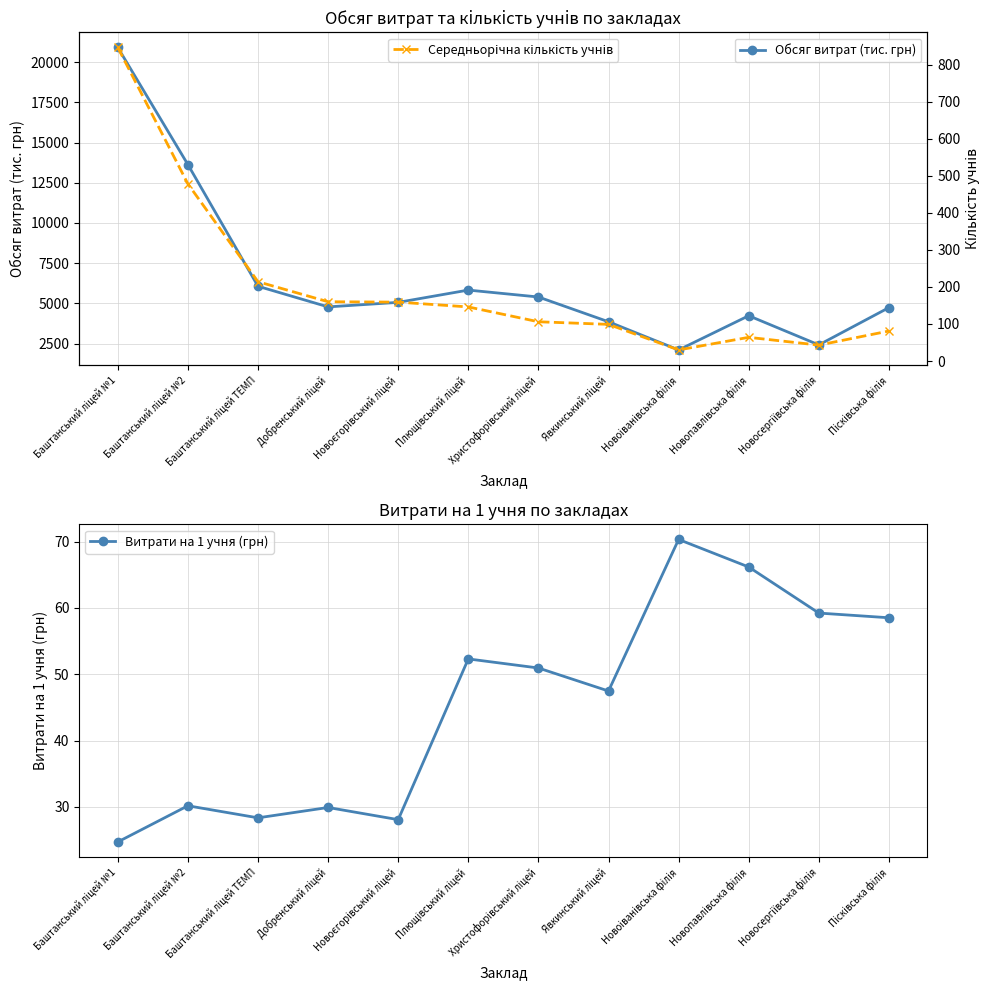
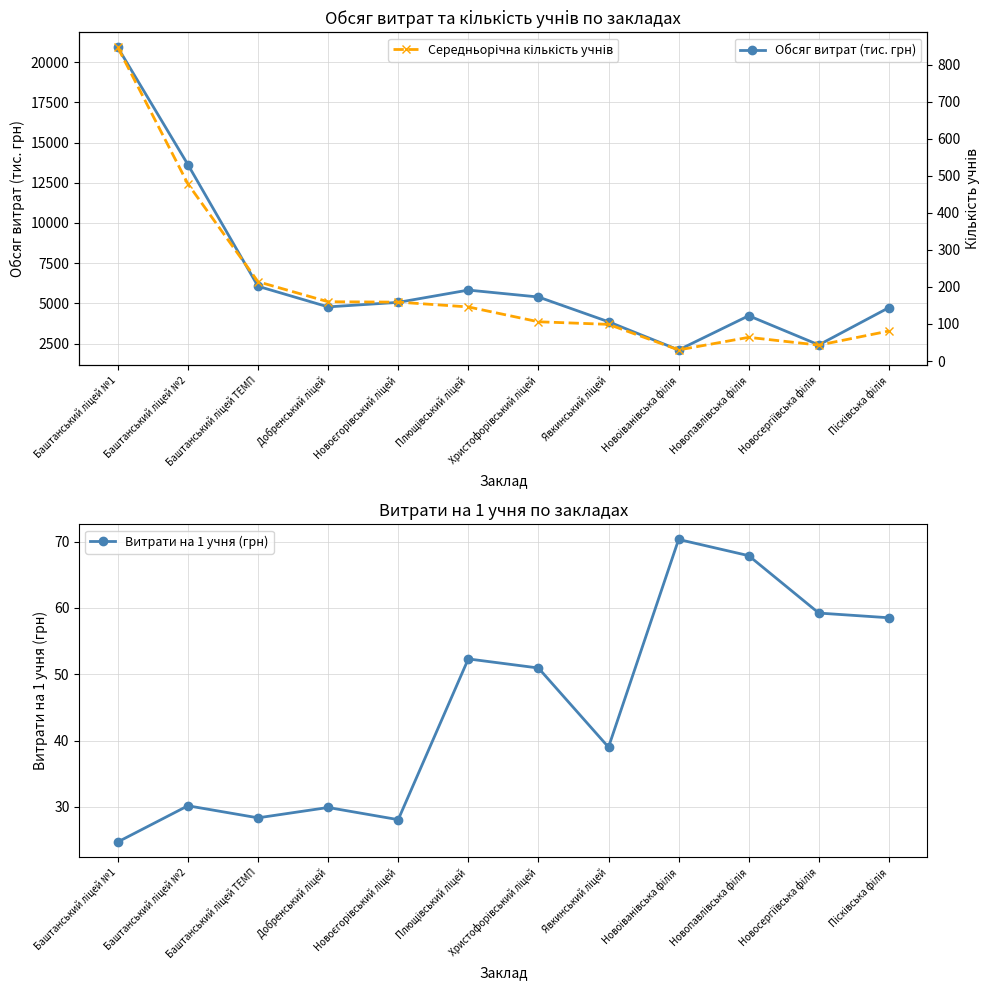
Витрати на 1 учня по закладах, Явкинський ліцей: 47 -> 39
Витрати на 1 учня по закладах, Новопавлівська філія: 66 -> 68
